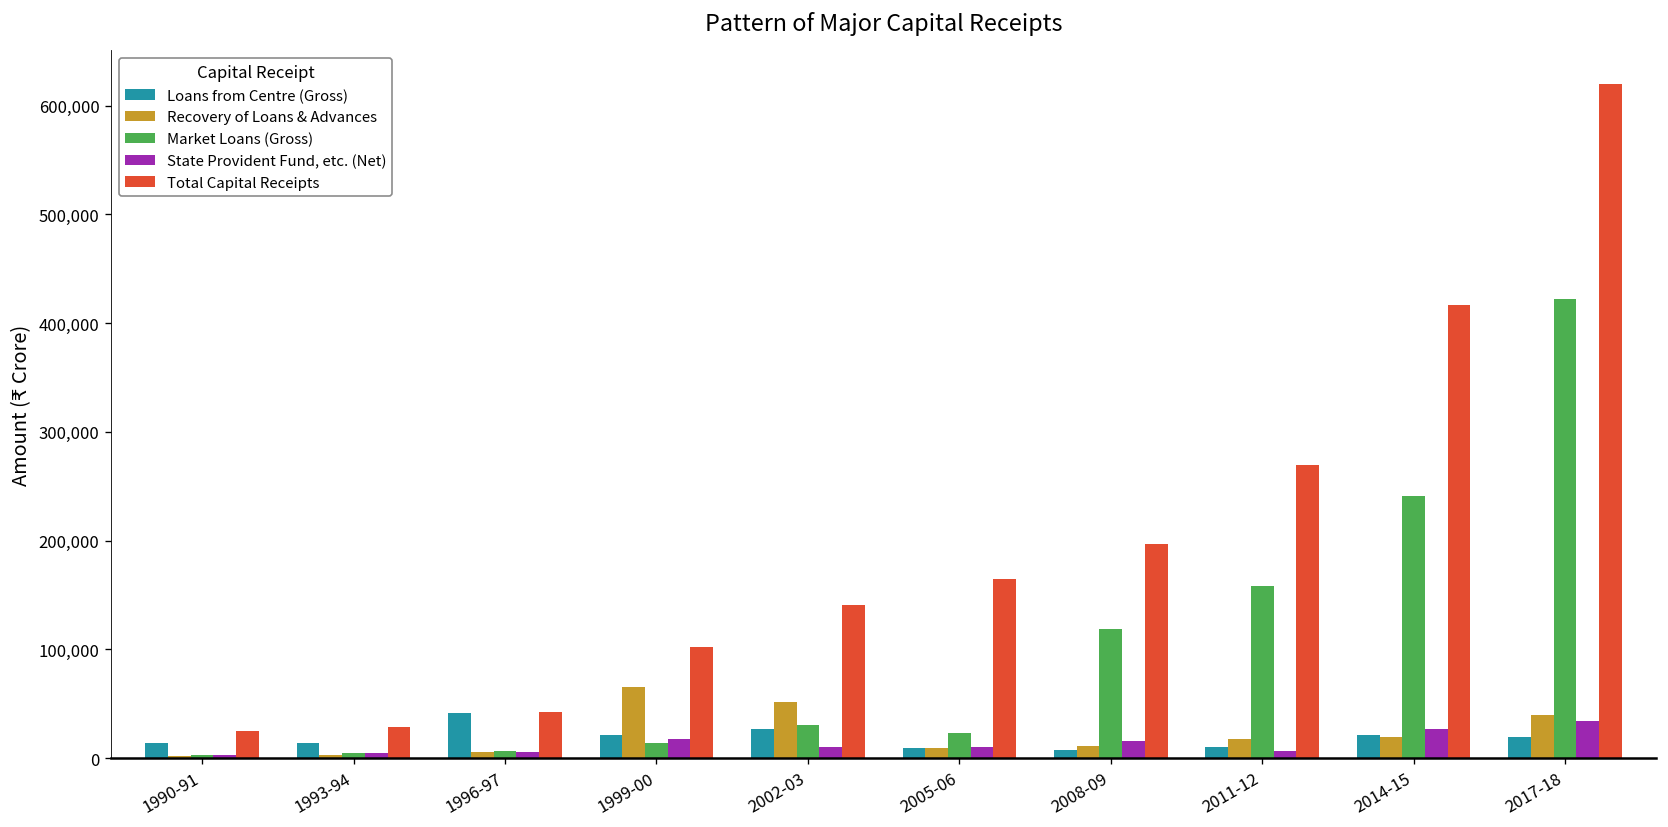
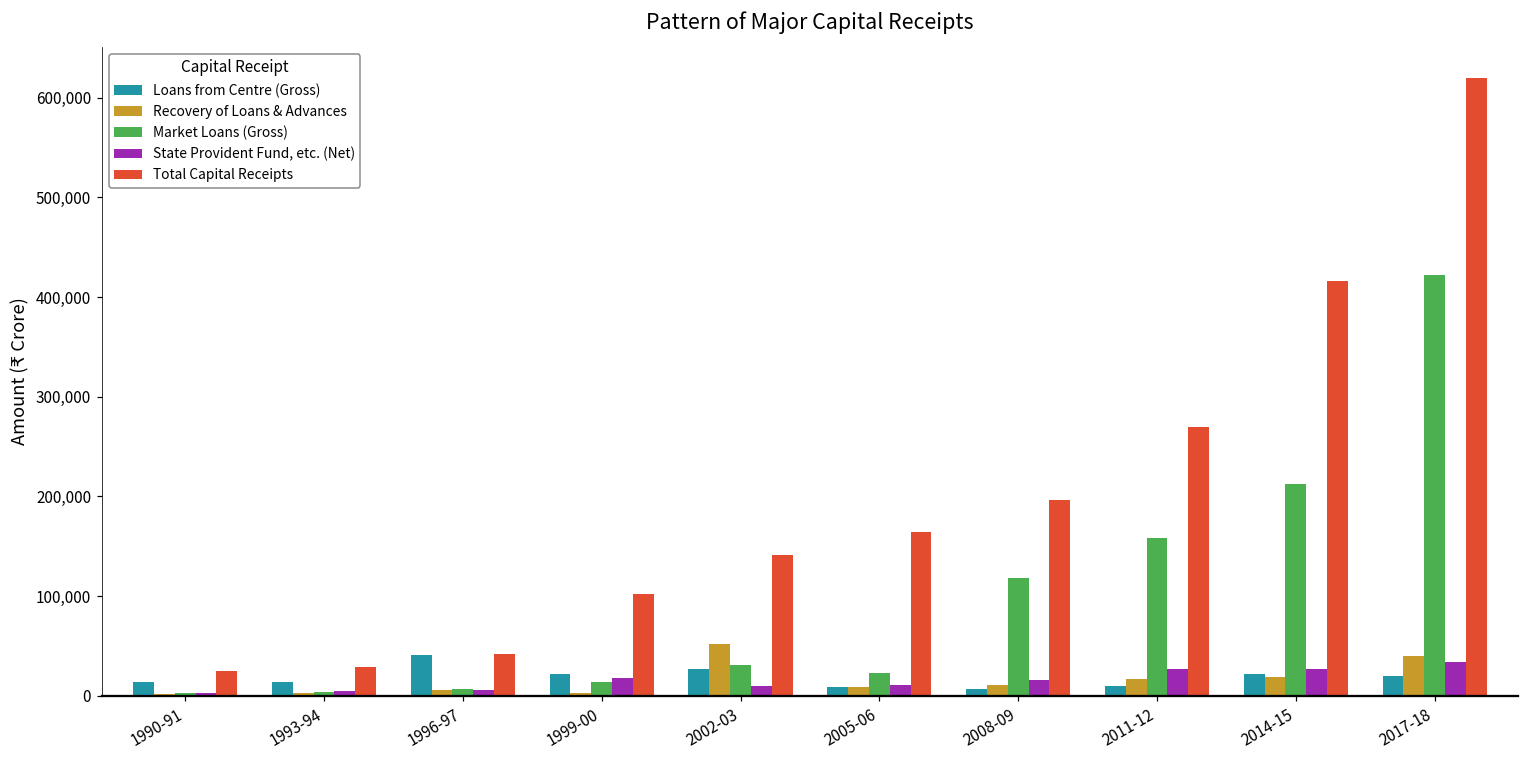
Recovery of Loans & Advances, 1999-00: 70,000 -> 0
State Provident Fund, etc. (Net), 2011-12: 10,000 -> 30,000
Market Loans (Gross), 2014-15: 240,000 -> 210,000
